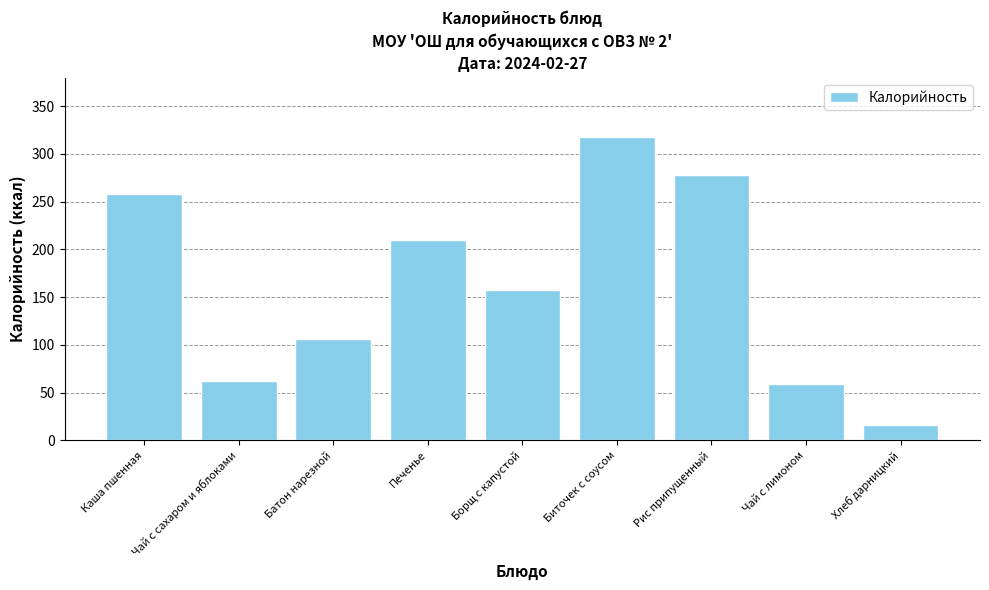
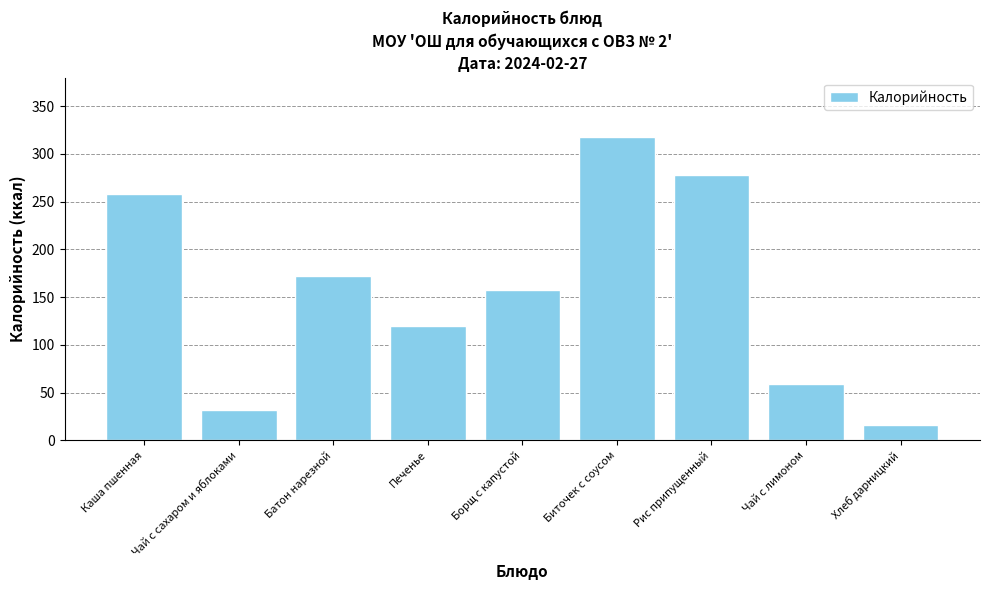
Чай с сахаром и яблоками: 60 -> 30
Батон нарезной: 110 -> 170
Печенье: 210 -> 120
